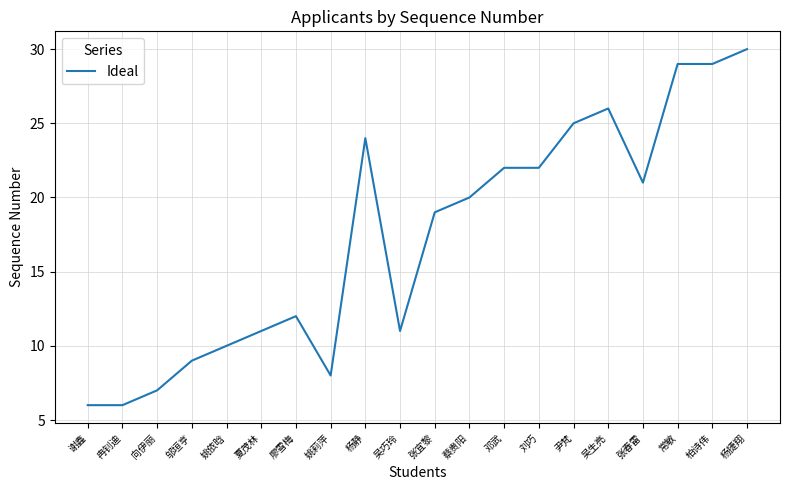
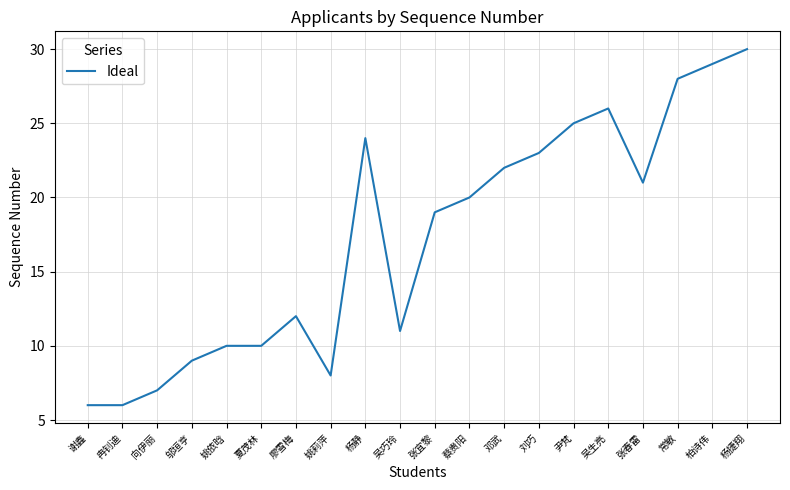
夏茂林: 11 -> 10
刘巧: 22 -> 23
常敏: 29 -> 28
